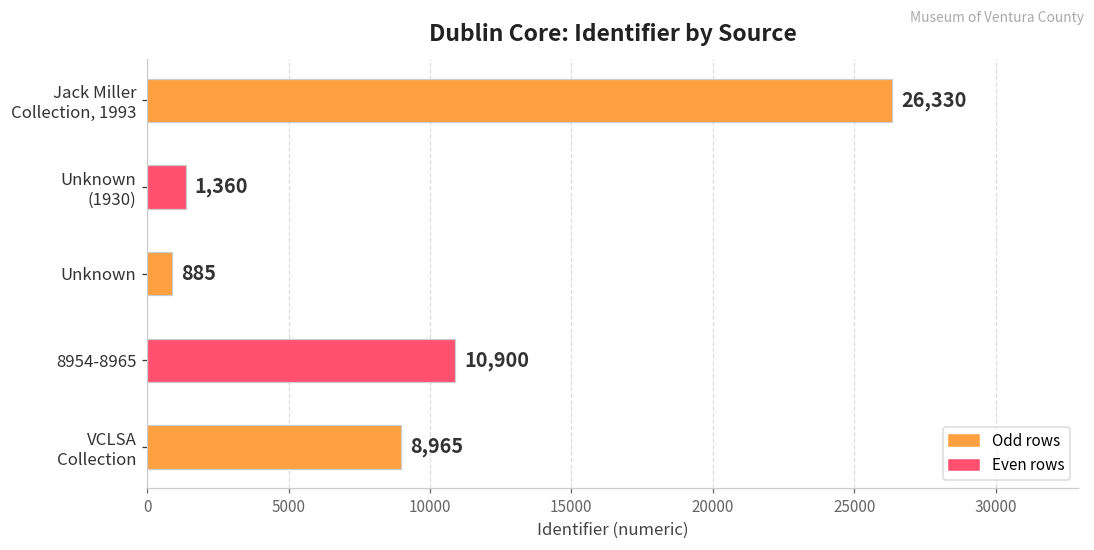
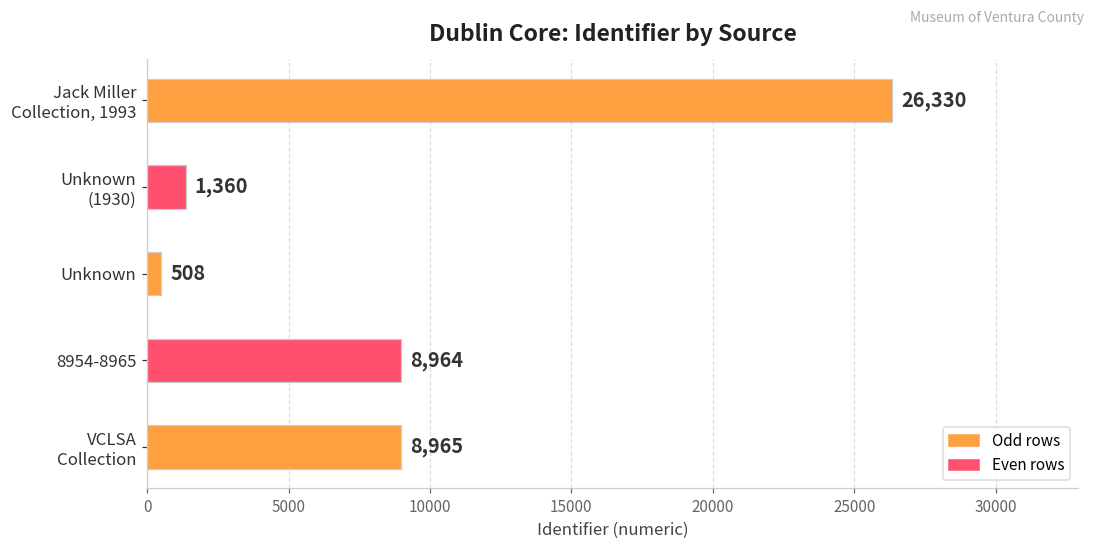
Unknown: 885 -> 508
8954-8965: 10,900 -> 8,964
